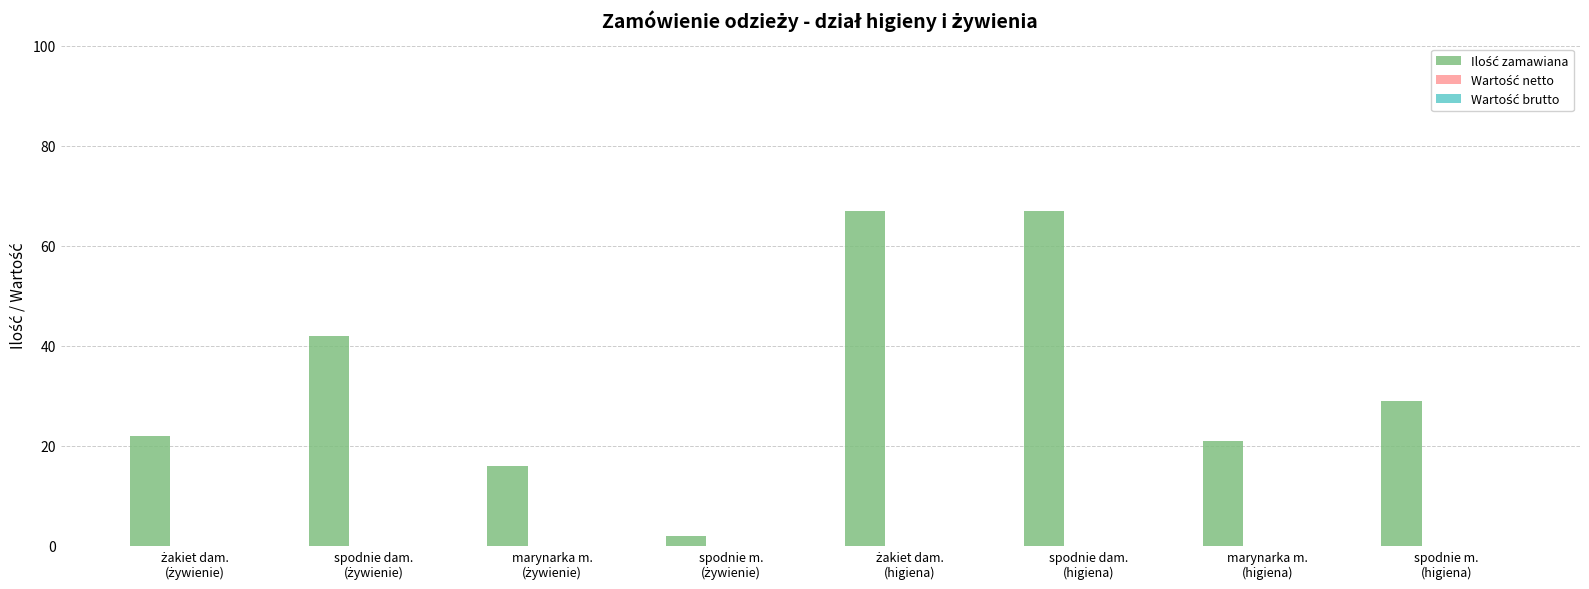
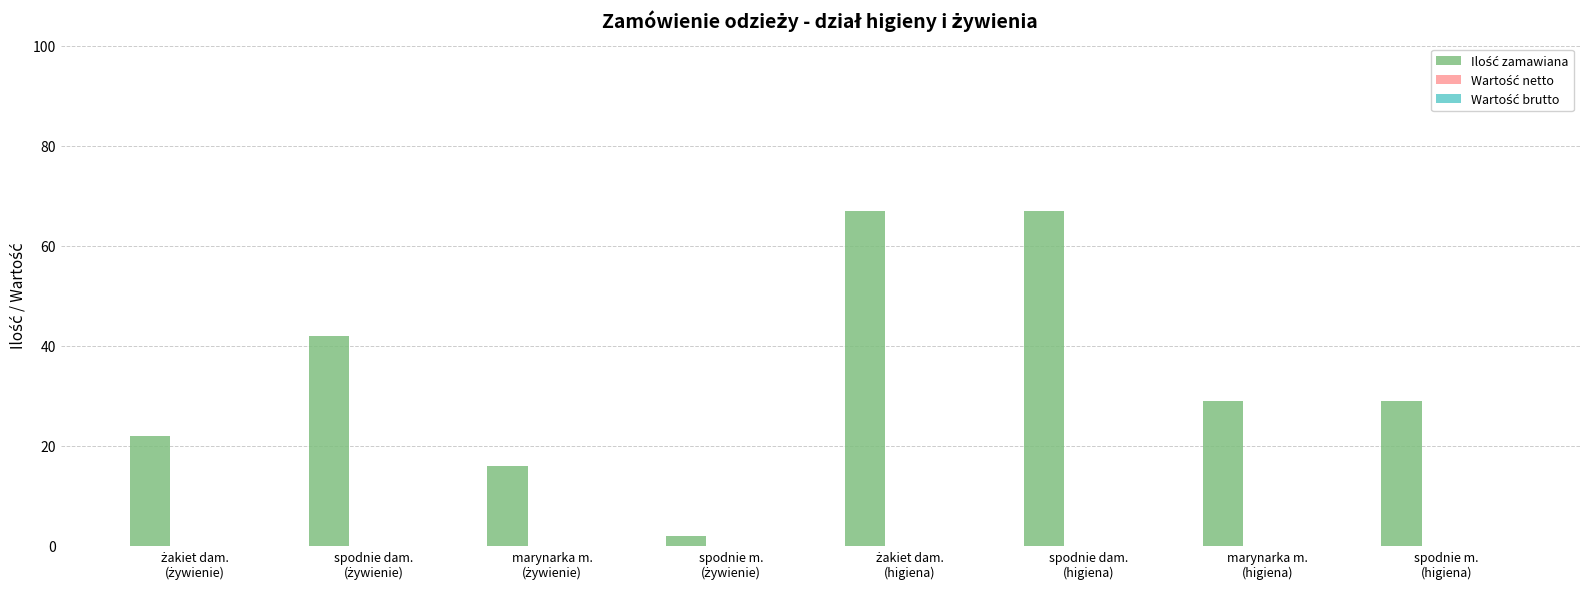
Ilość zamawiana, marynarka m. (higiena): 21 -> 29
